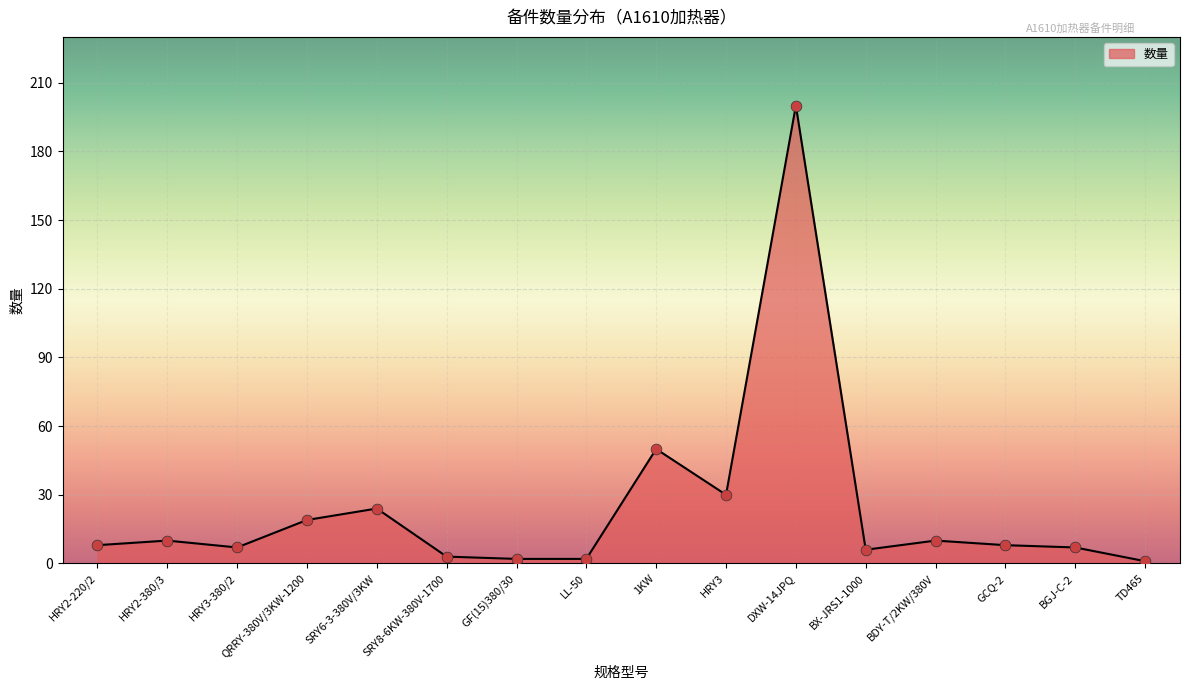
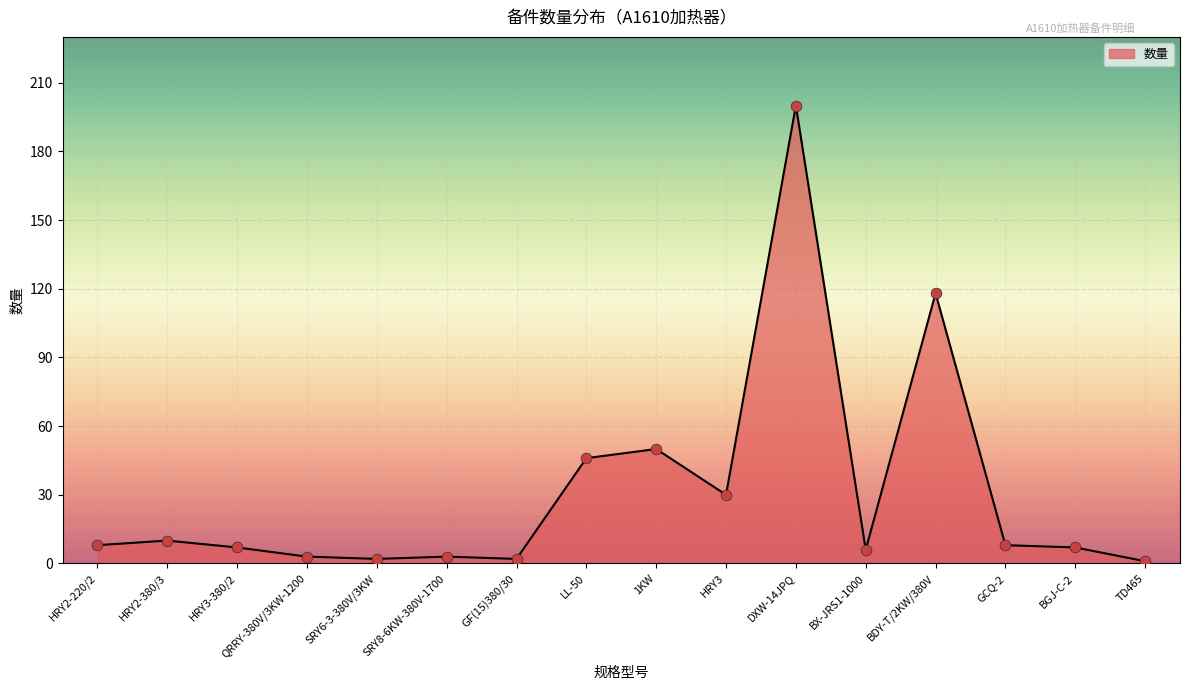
QRRY-380V/3KW-1200: 19 -> 3
SRY6-3-380V/3KW: 24 -> 2
LL-50: 2 -> 46
BDY-T/2KW/380V: 10 -> 118
